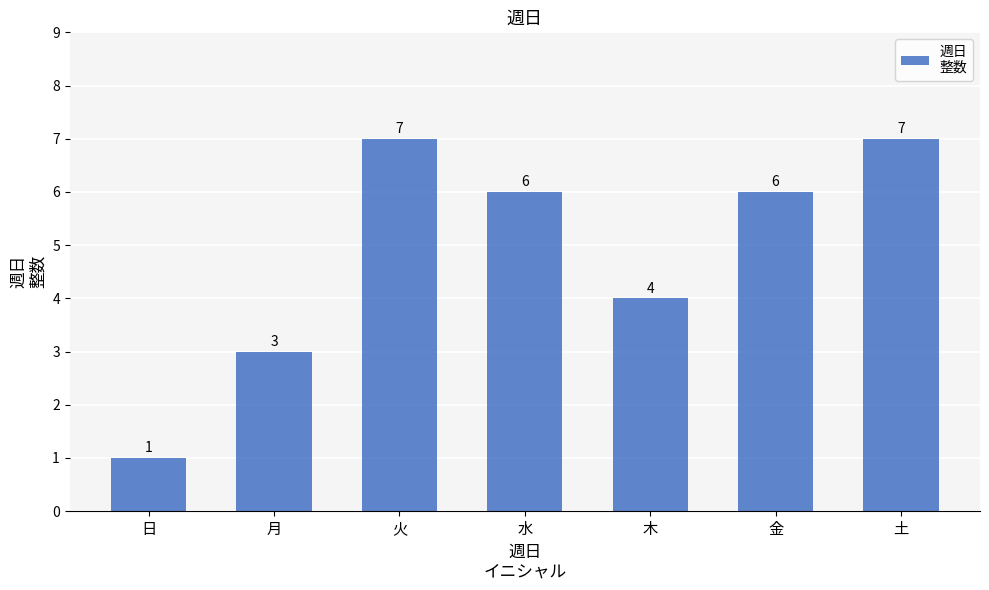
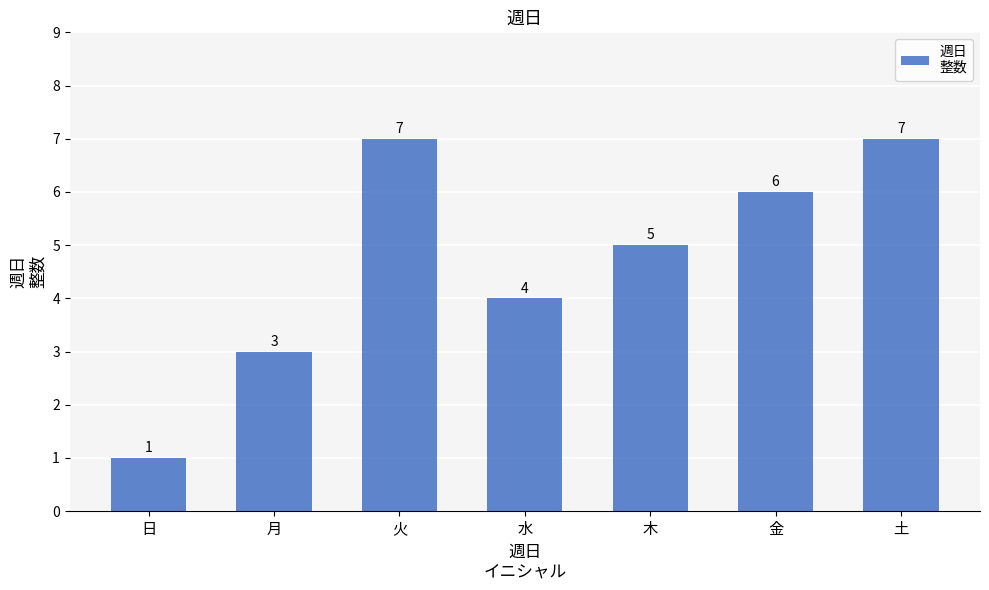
水: 6 -> 4
木: 4 -> 5
